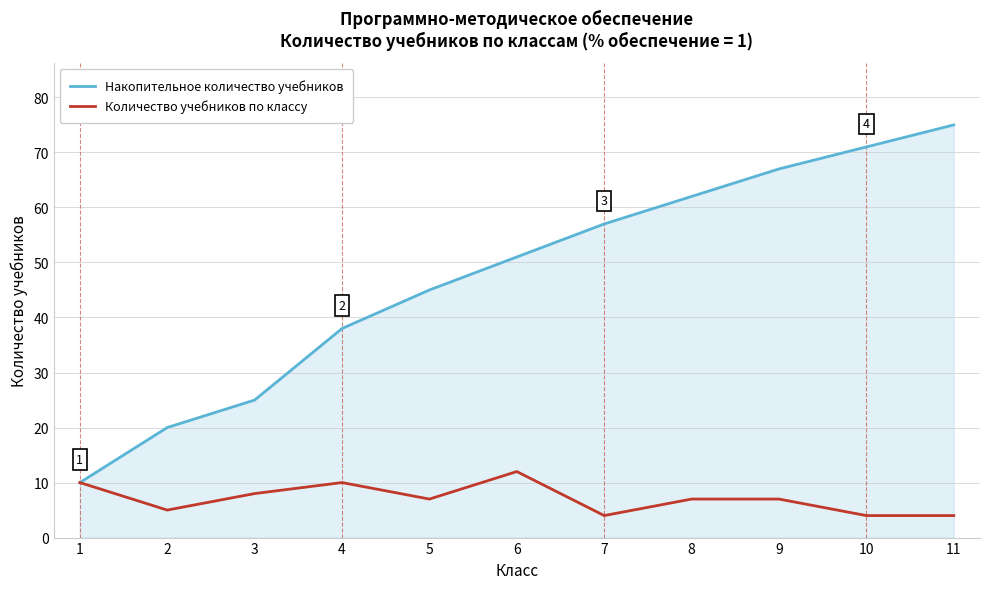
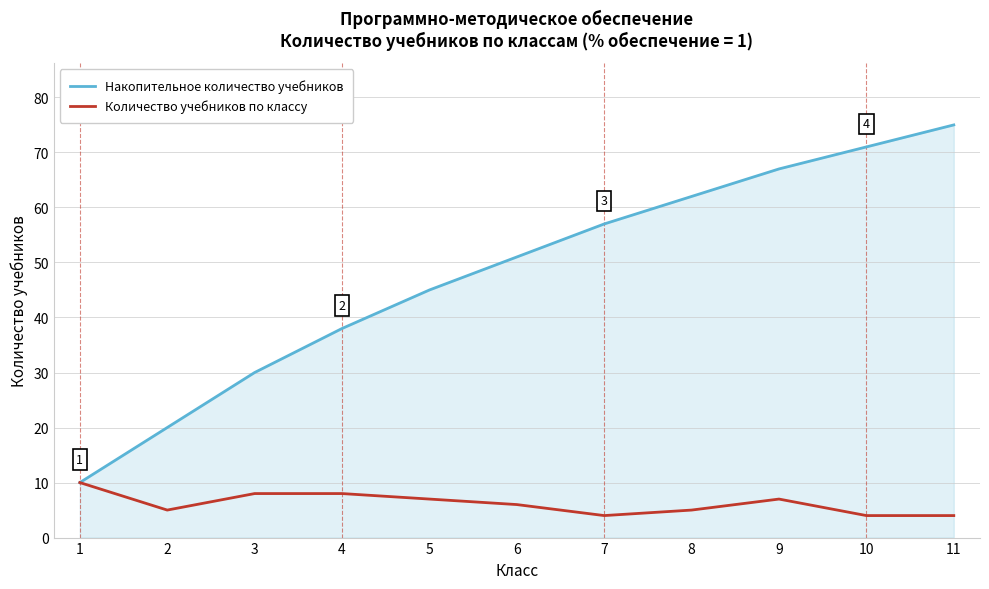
Накопительное количество учебников, 3: 25 -> 30
Количество учебников по классу, 4: 10 -> 8
Количество учебников по классу, 6: 12 -> 6
Количество учебников по классу, 8: 7 -> 5
